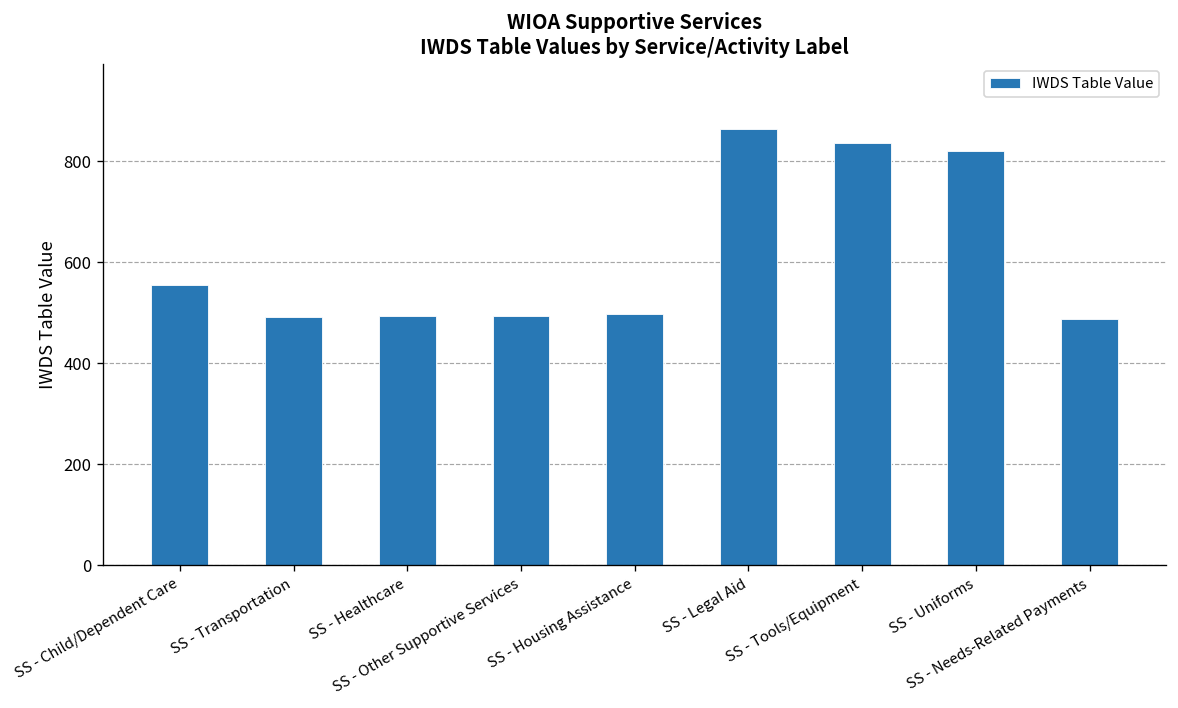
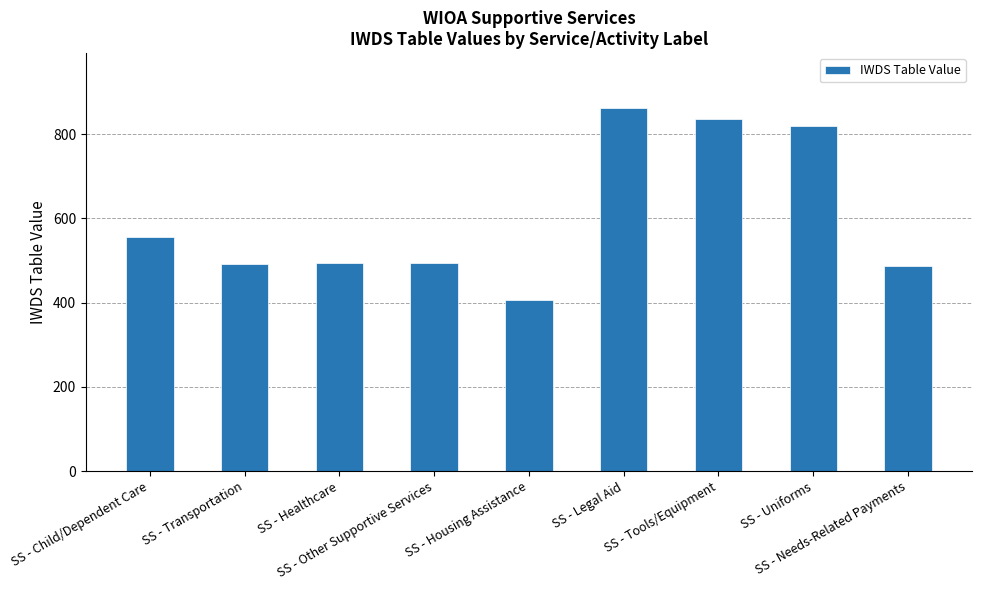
SS - Housing Assistance: 500 -> 410
